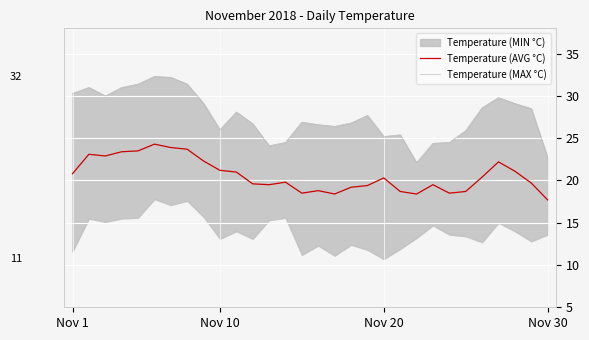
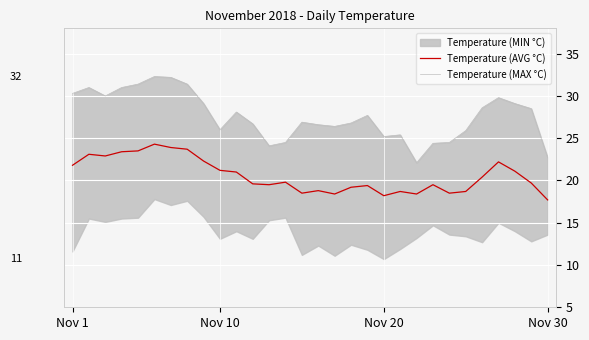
Temperature (AVG °C), Nov 1: 21 -> 22
Temperature (AVG °C), Nov 20: 20 -> 18
